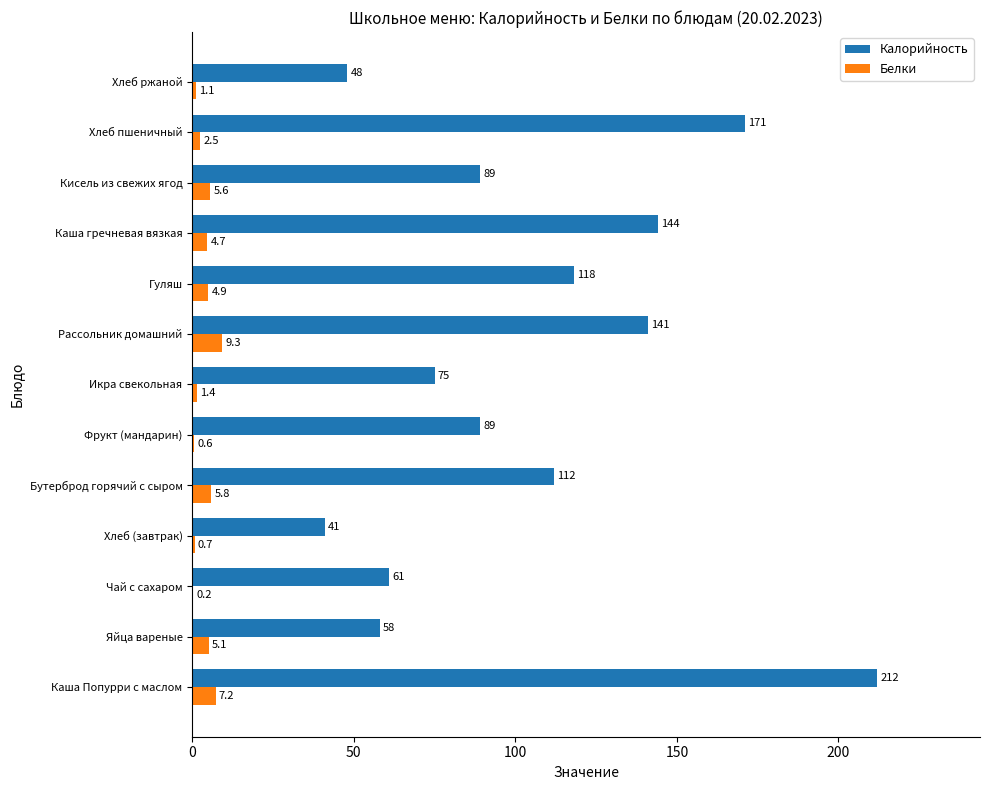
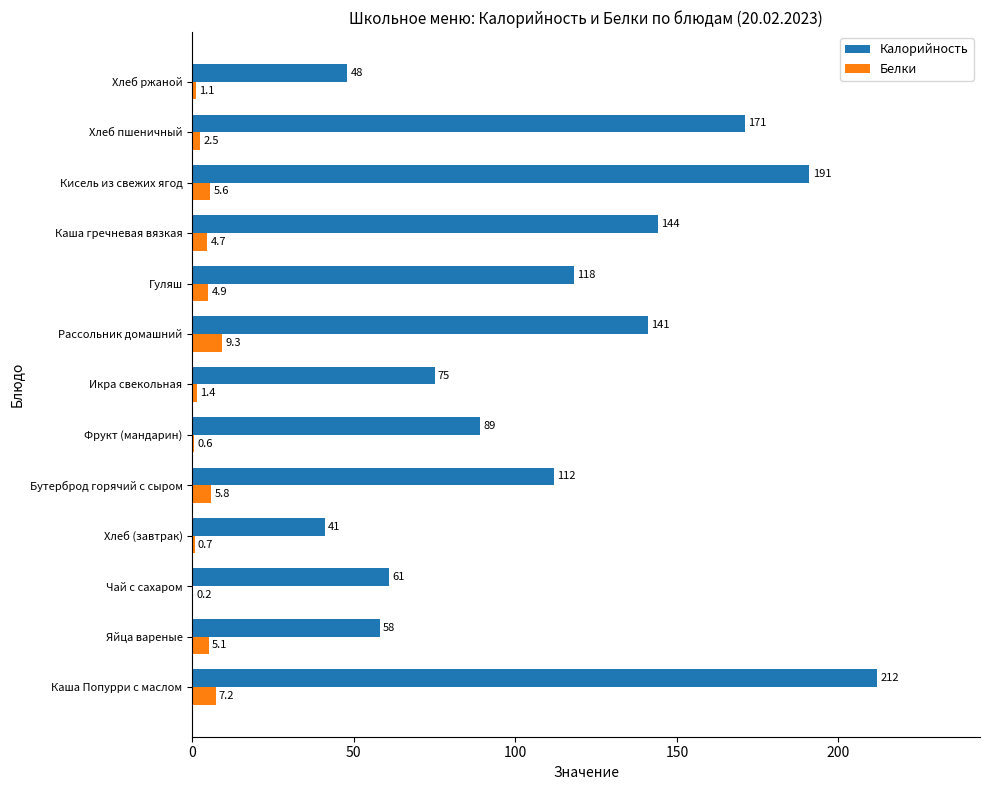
Калорийность, Кисель из свежих ягод: 89 -> 191
